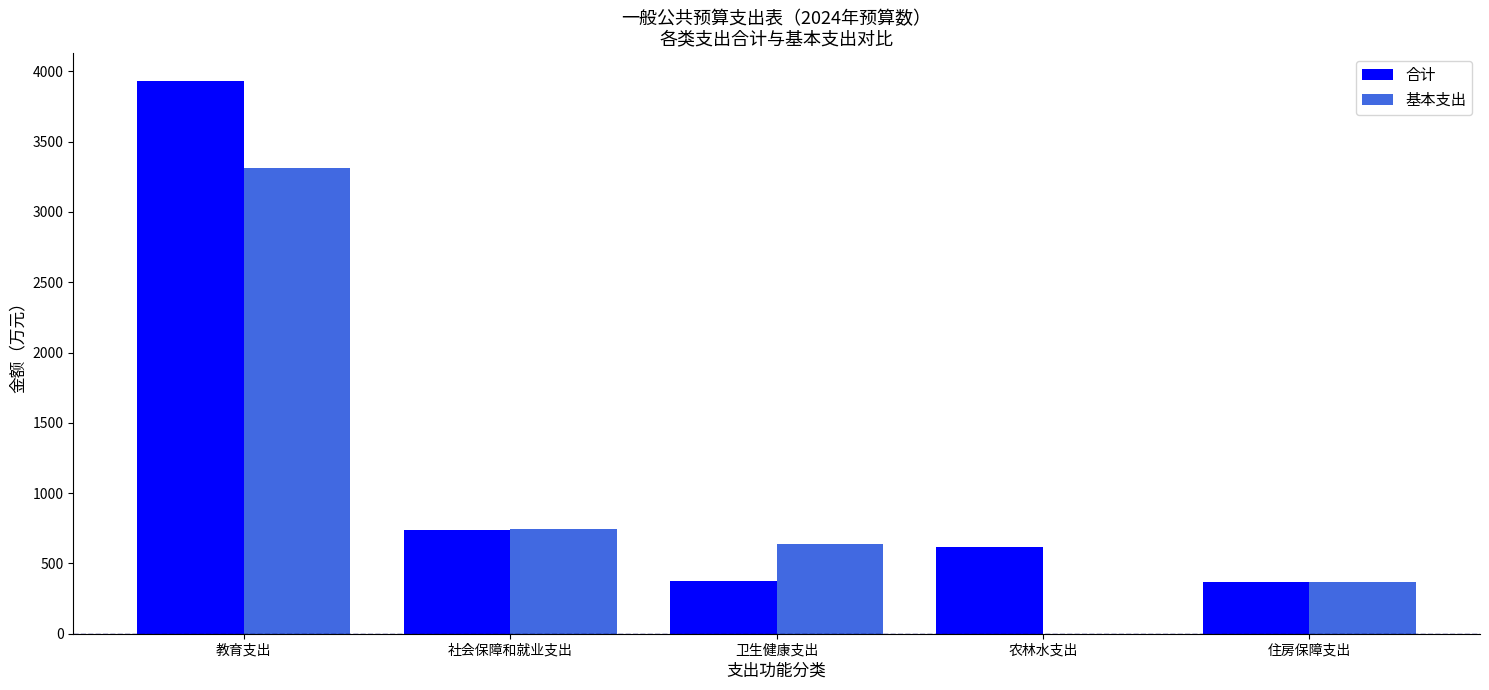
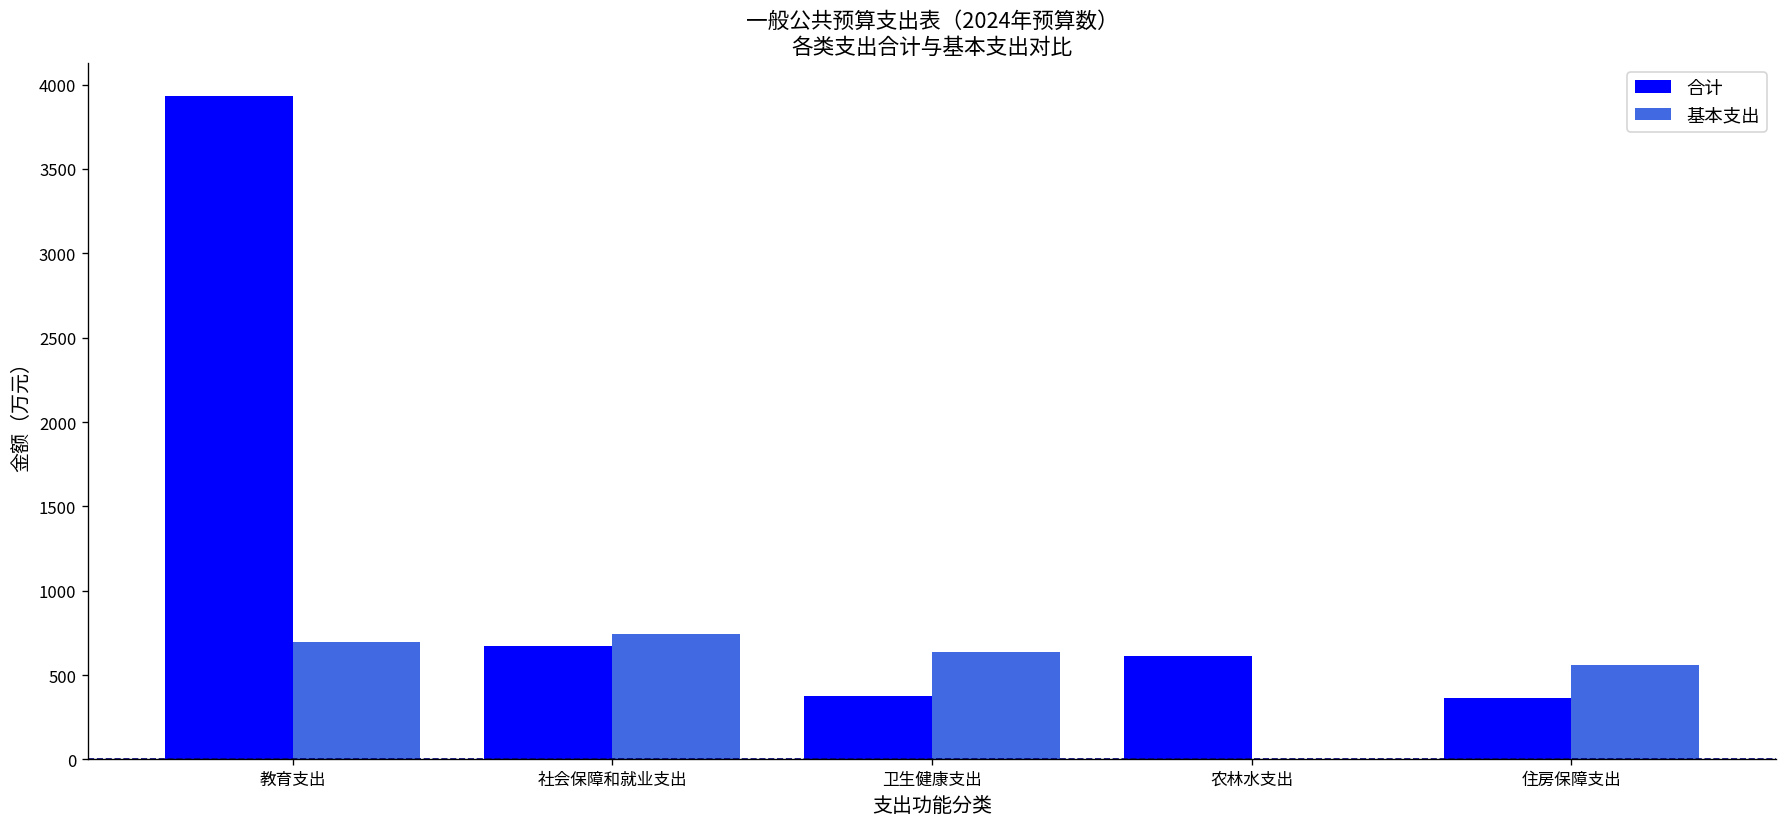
基本支出, 教育支出: 3320 -> 690
合计, 社会保障和就业支出: 740 -> 670
基本支出, 住房保障支出: 370 -> 560
